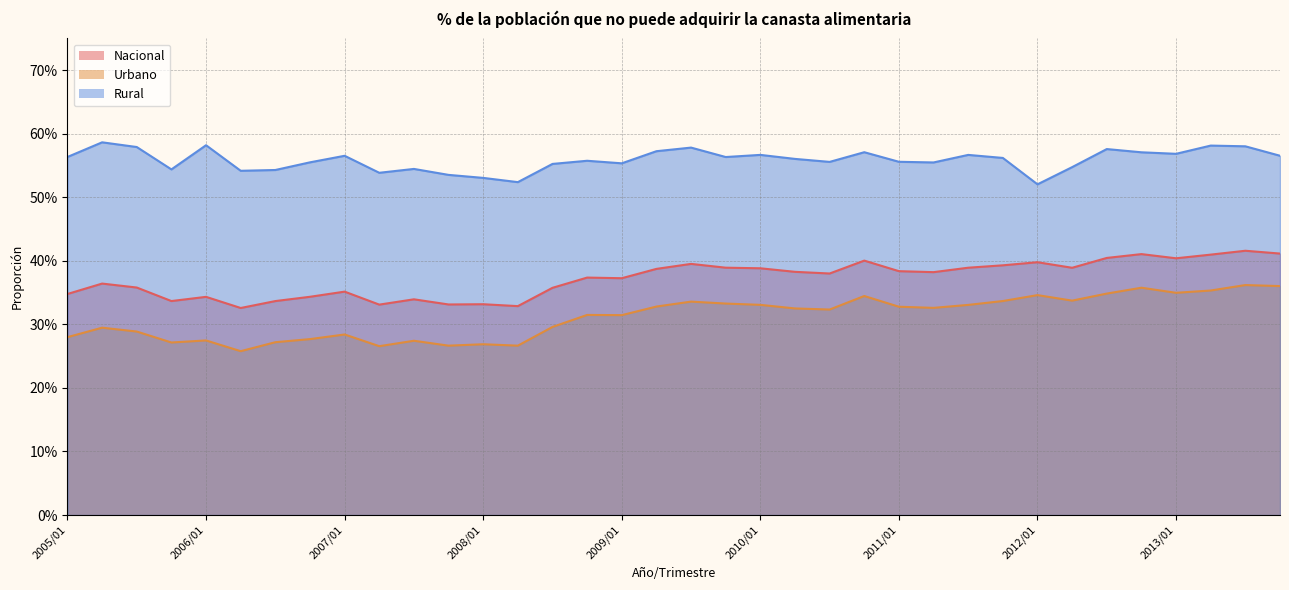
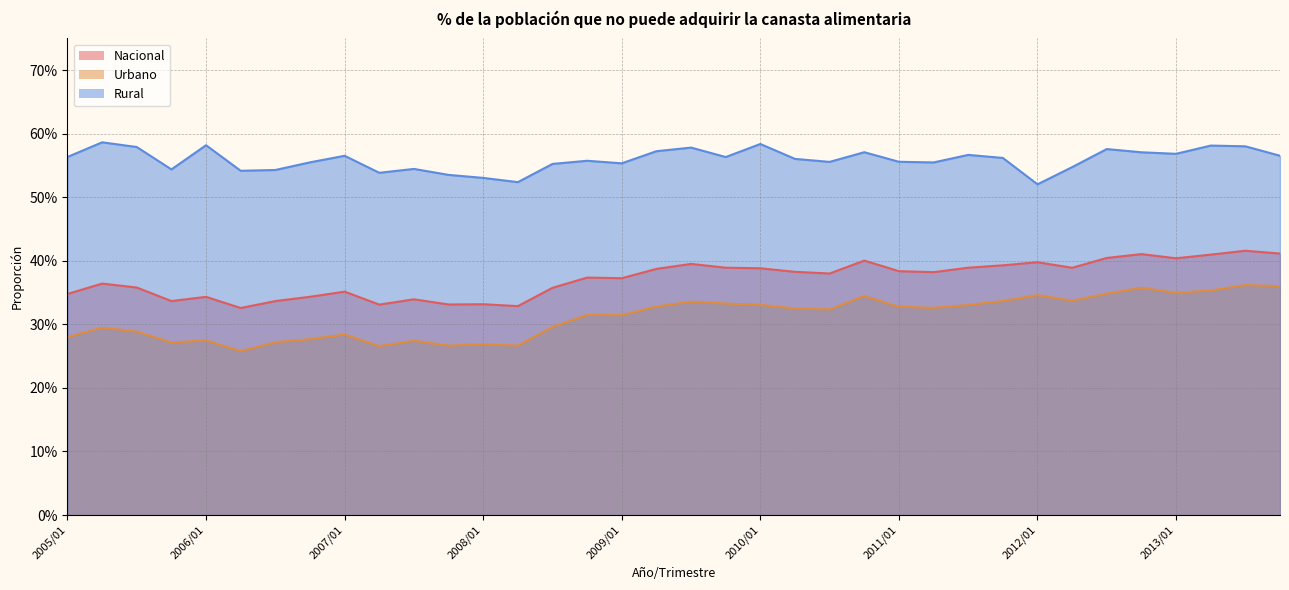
Rural, 2010/01: 57% -> 58%
